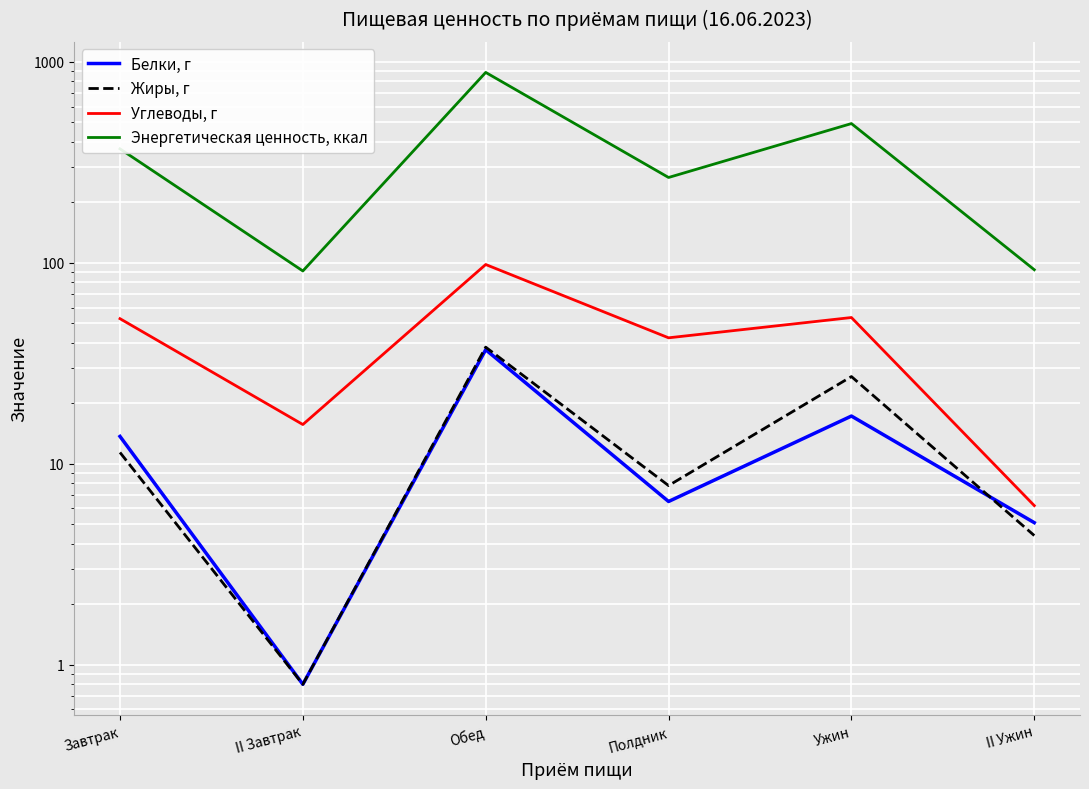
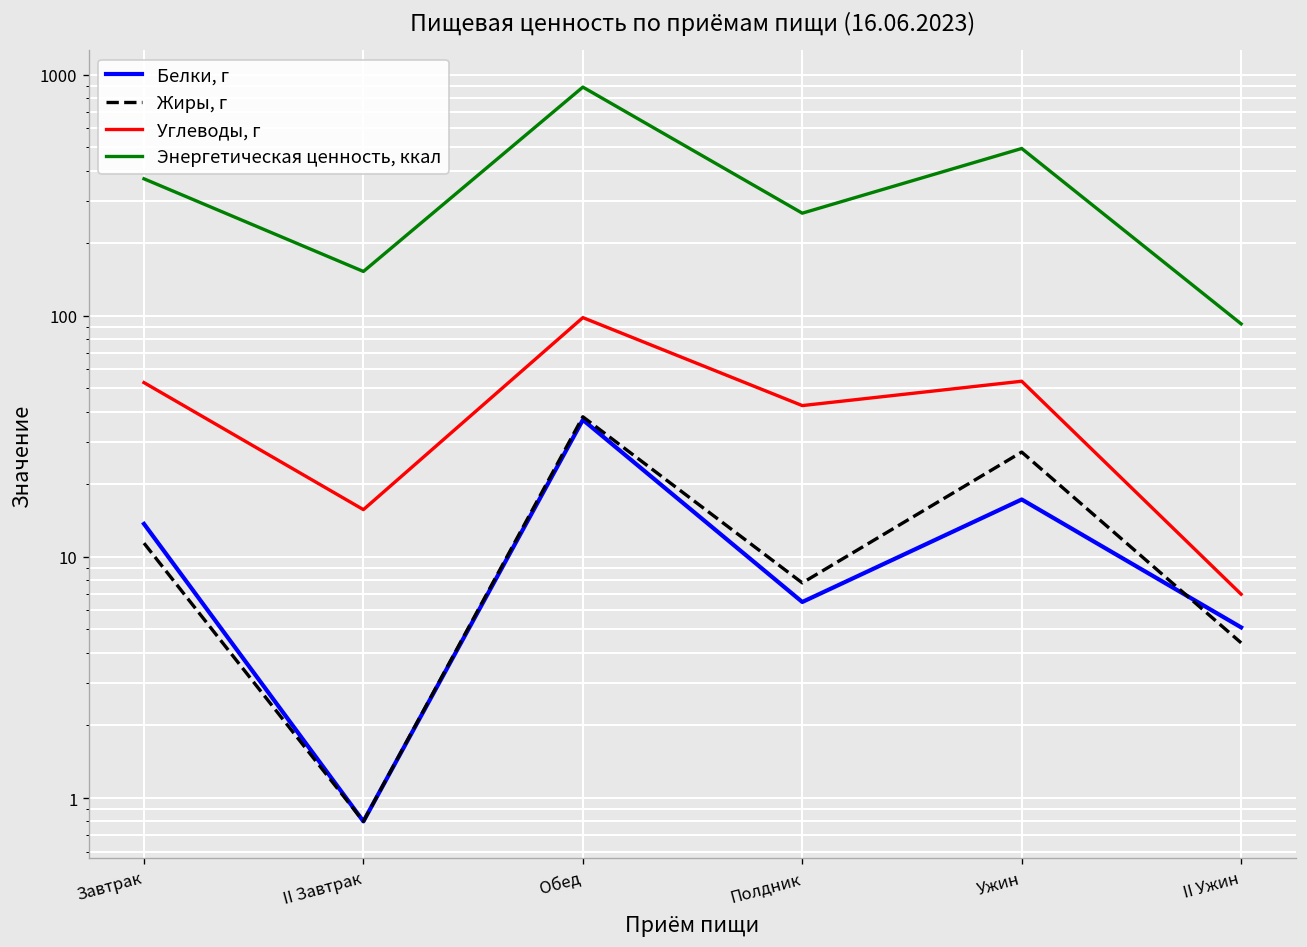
Энергетическая ценность, ккал, II Завтрак: 90 -> 150
Углеводы, г, II Ужин: 6.2 -> 7.0
